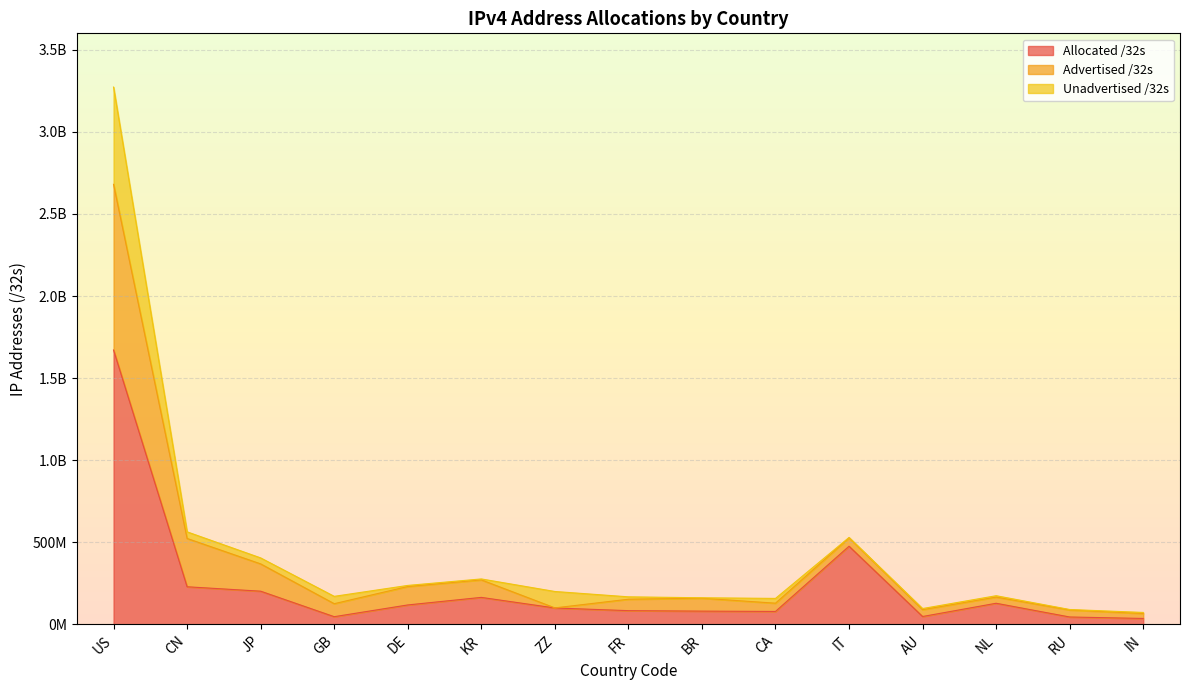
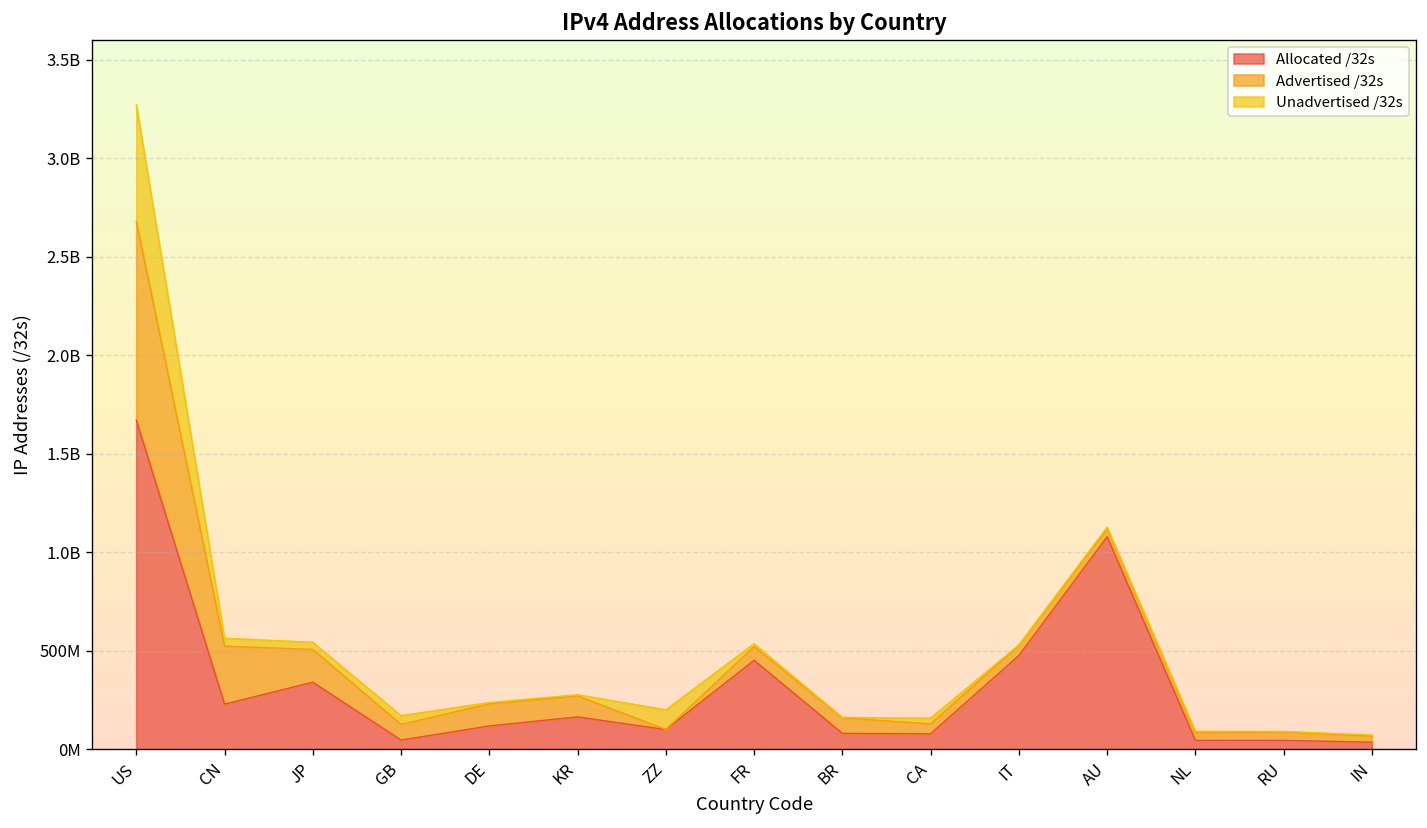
Allocated /32s, JP: 200000000 -> 340000000
Allocated /32s, FR: 80000000 -> 450000000
Allocated /32s, AU: 50000000 -> 1080000000
Allocated /32s, NL: 130000000 -> 50000000
